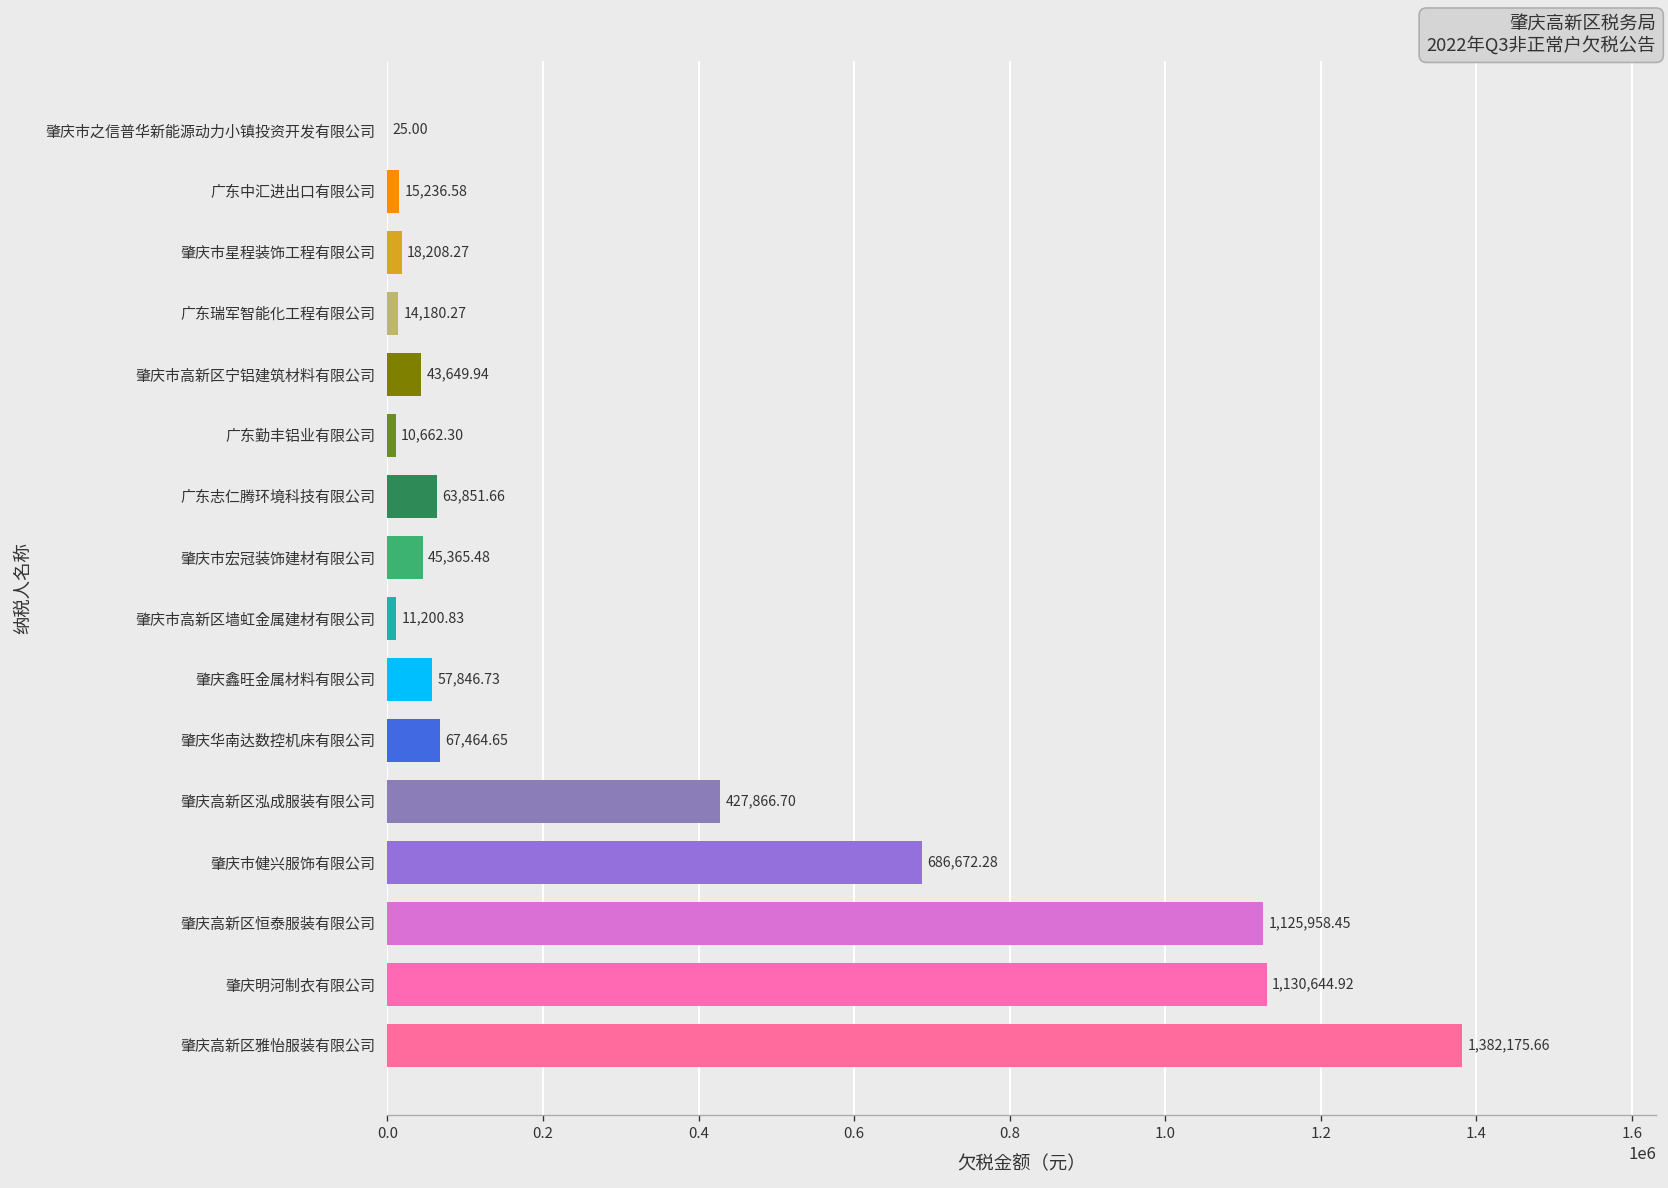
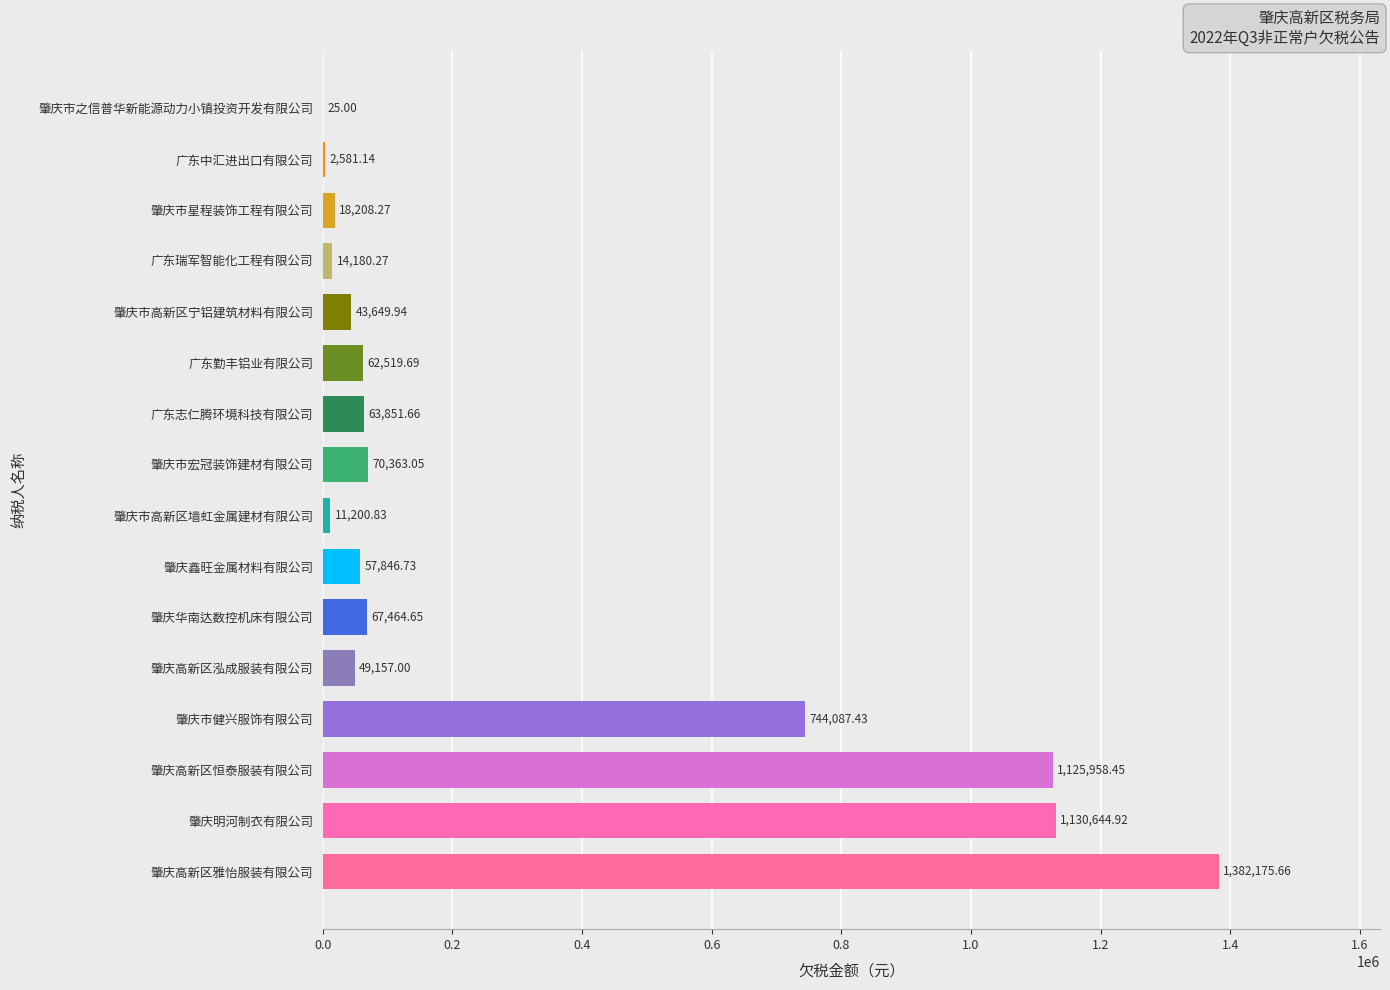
广东中汇进出口有限公司: 15,236.58 -> 2,581.14
广东勤丰铝业有限公司: 10,662.30 -> 62,519.69
肇庆市宏冠装饰建材有限公司: 45,365.48 -> 70,363.05
肇庆高新区泓成服装有限公司: 427,866.70 -> 49,157.00
肇庆市健兴服饰有限公司: 686,672.28 -> 744,087.43
